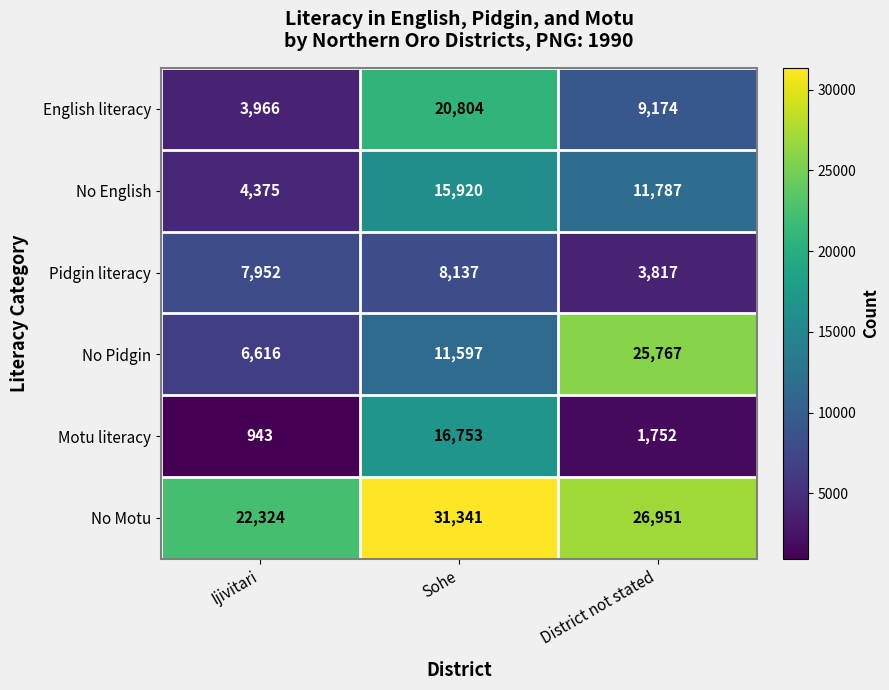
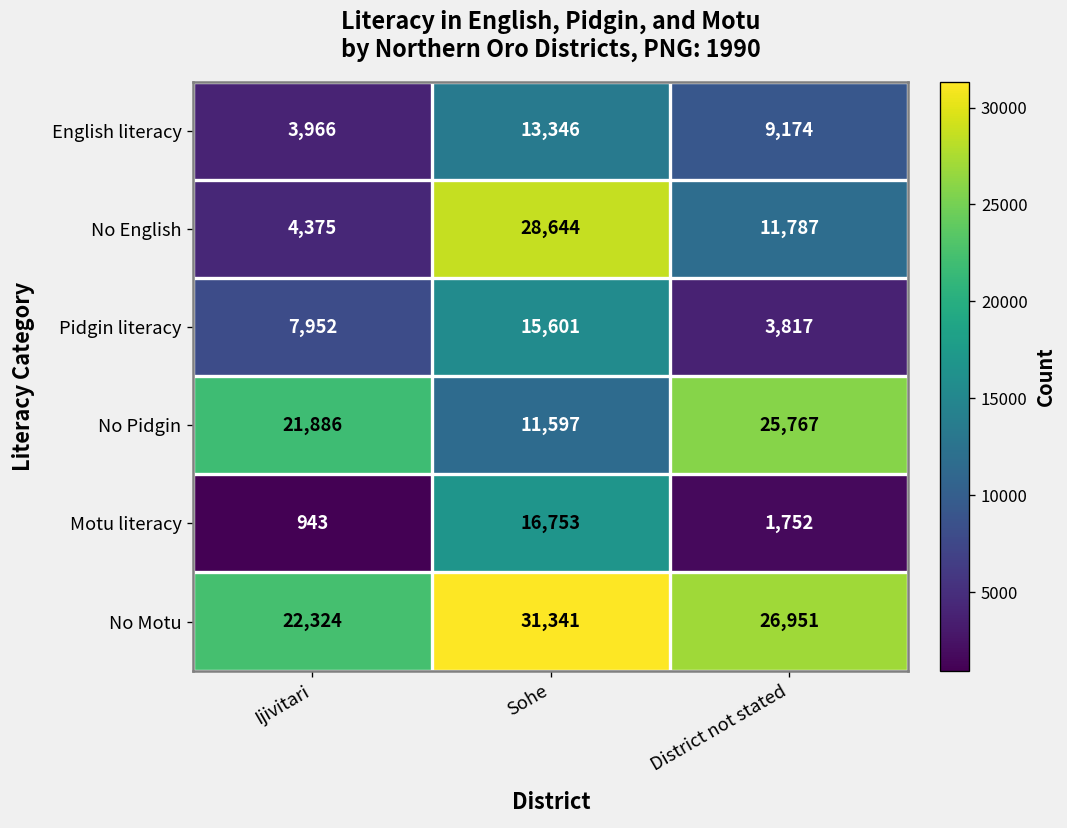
English literacy, Sohe: 20,804 -> 13,346
No English, Sohe: 15,920 -> 28,644
Pidgin literacy, Sohe: 8,137 -> 15,601
No Pidgin, Ijivitari: 6,616 -> 21,886
